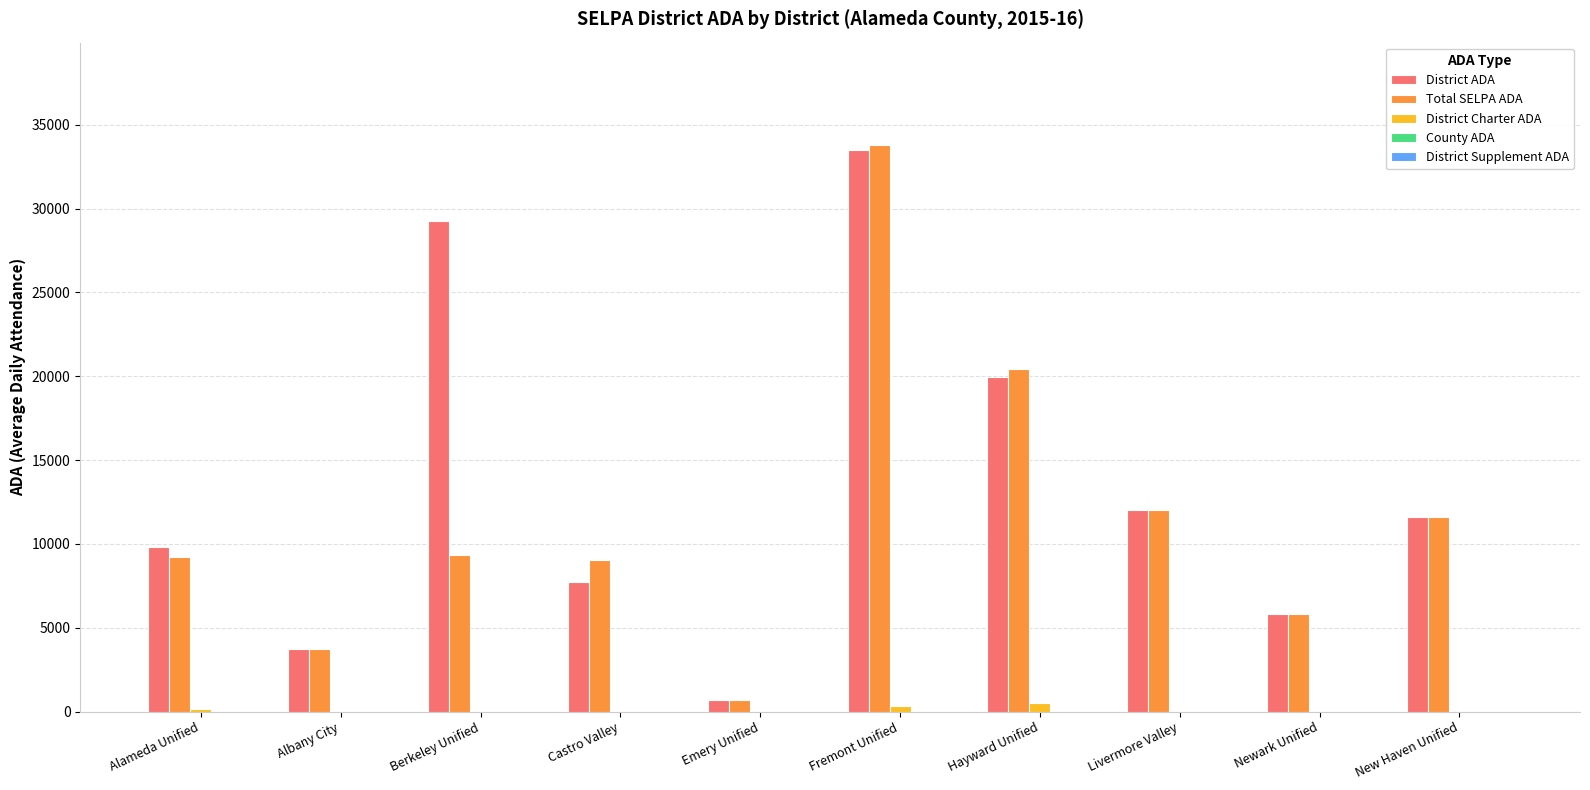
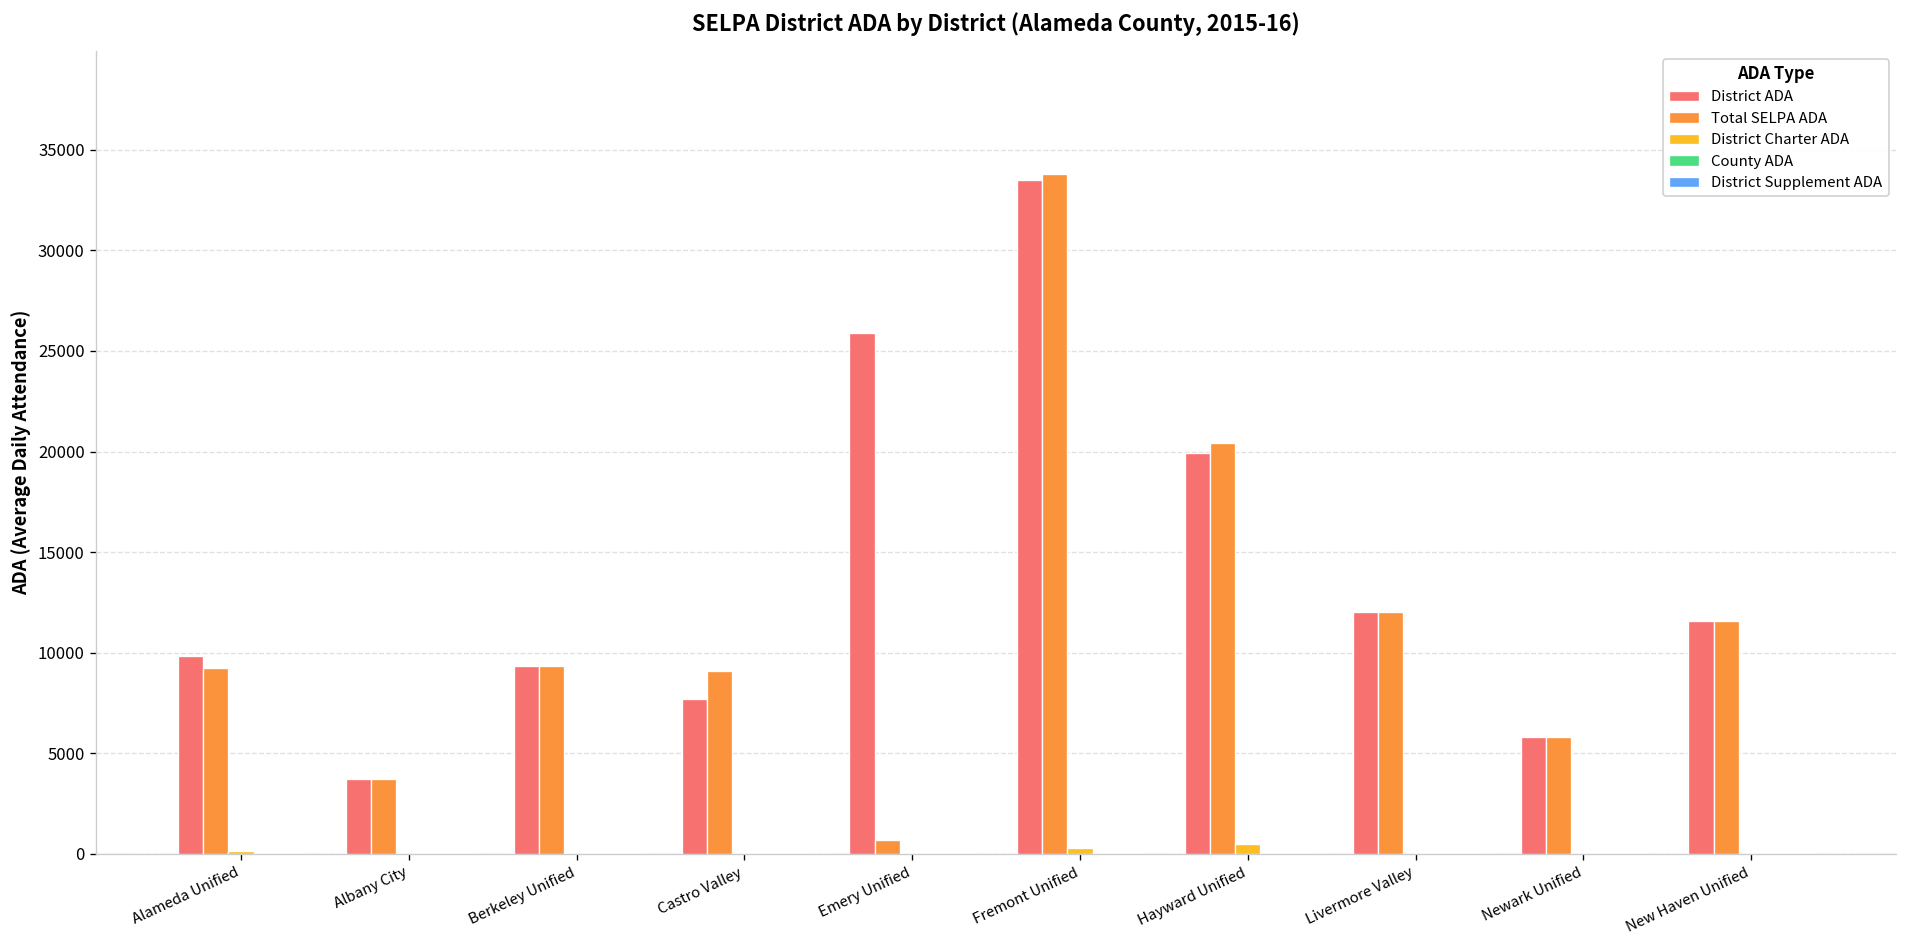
District ADA, Berkeley Unified: 29300 -> 9300
District ADA, Emery Unified: 700 -> 25900
